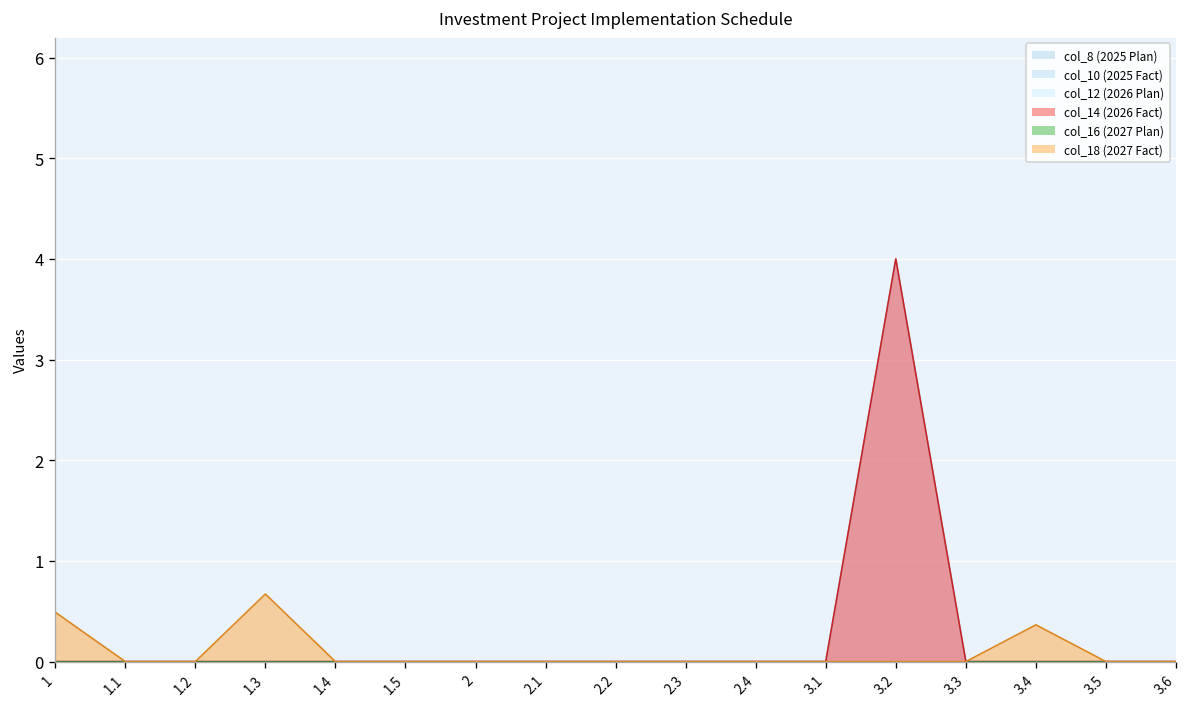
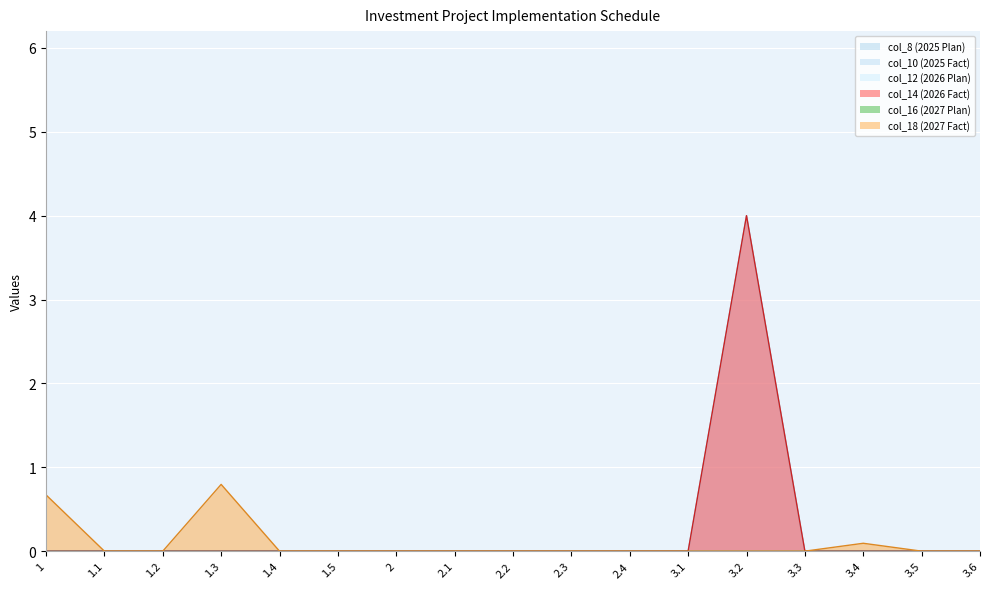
col_18 (2027 Fact), 1: 0.5 -> 0.7
col_18 (2027 Fact), 1.3: 0.7 -> 0.8
col_18 (2027 Fact), 3.4: 0.4 -> 0.1
